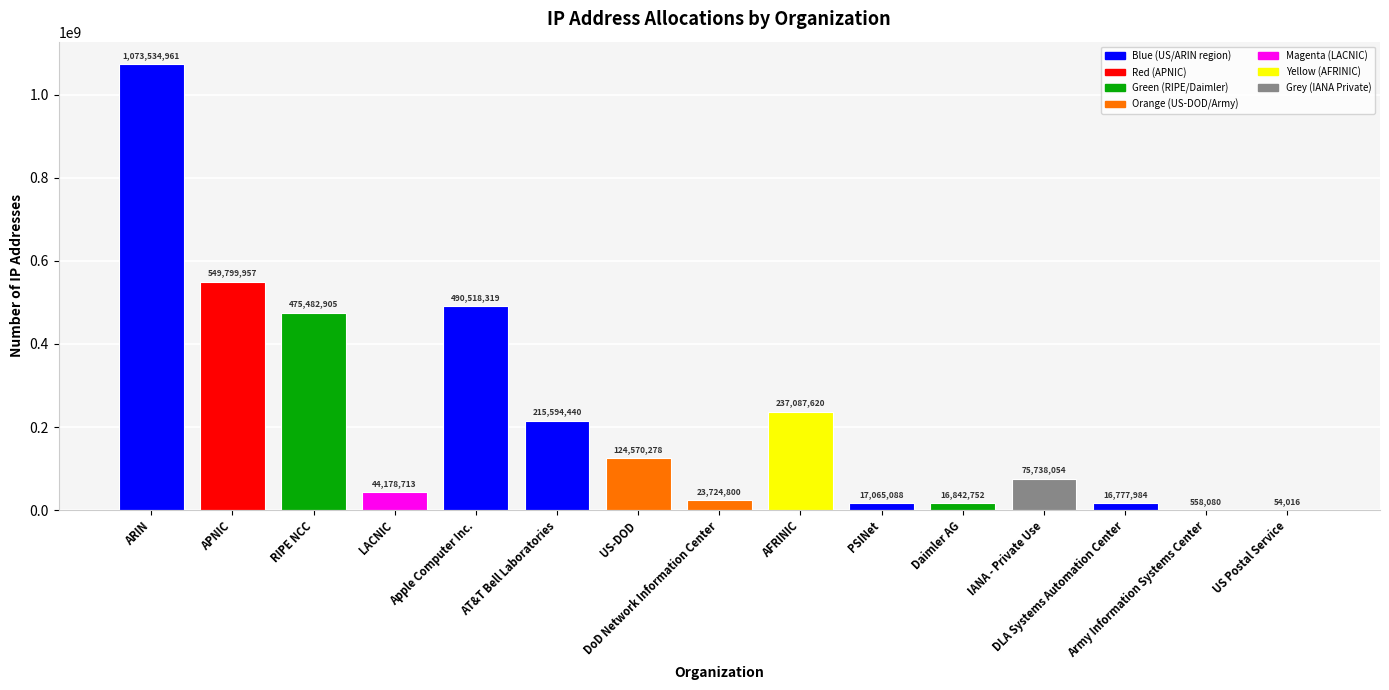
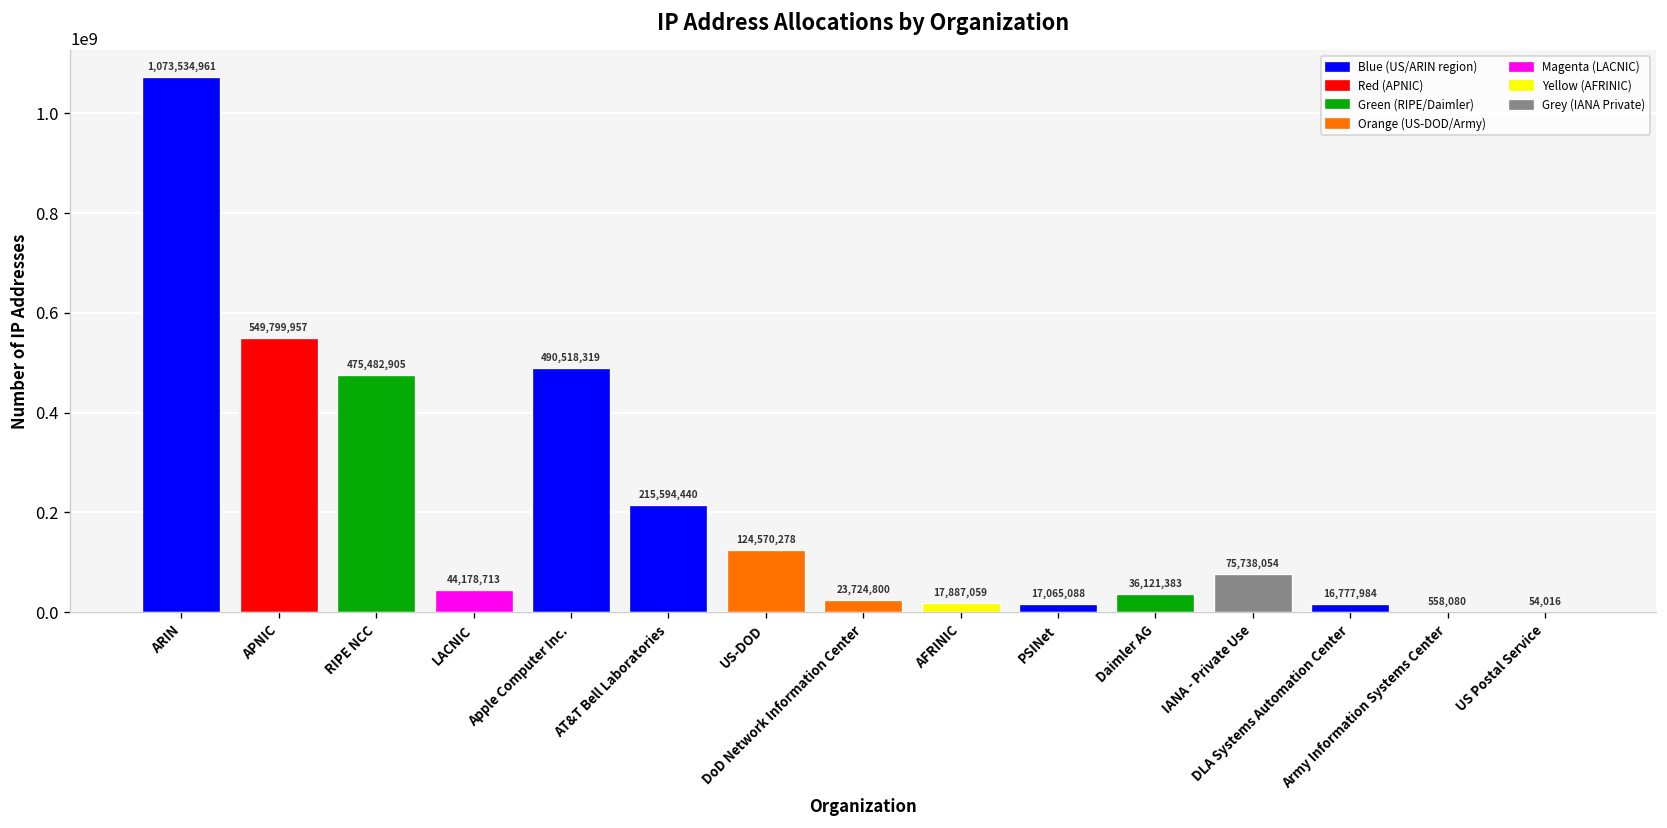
AFRINIC: 237,087,620 -> 17,887,059
Daimler AG: 16,842,752 -> 36,121,383
